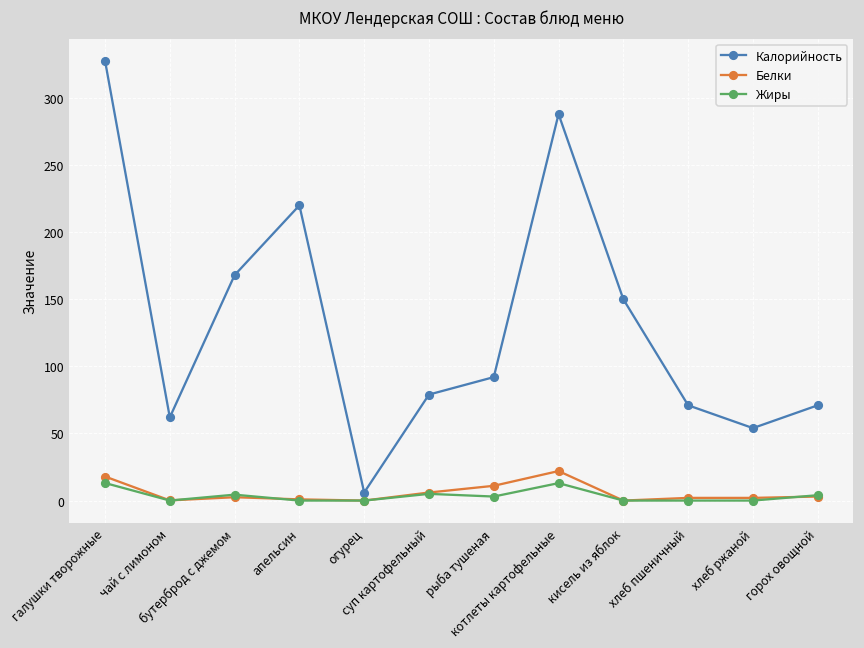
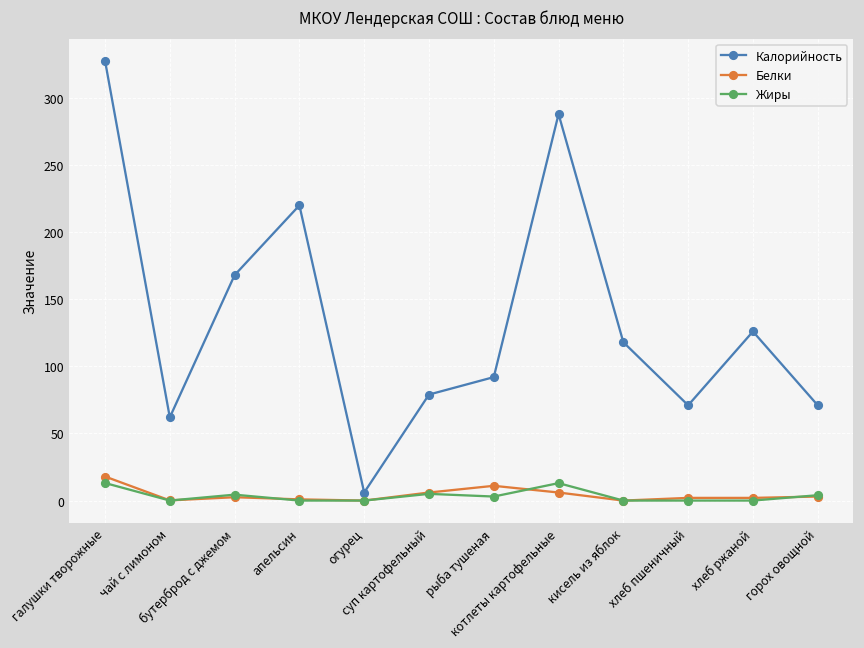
Белки, котлеты картофельные: 22 -> 6
Калорийность, кисель из яблок: 150 -> 118
Калорийность, хлеб ржаной: 54 -> 126
